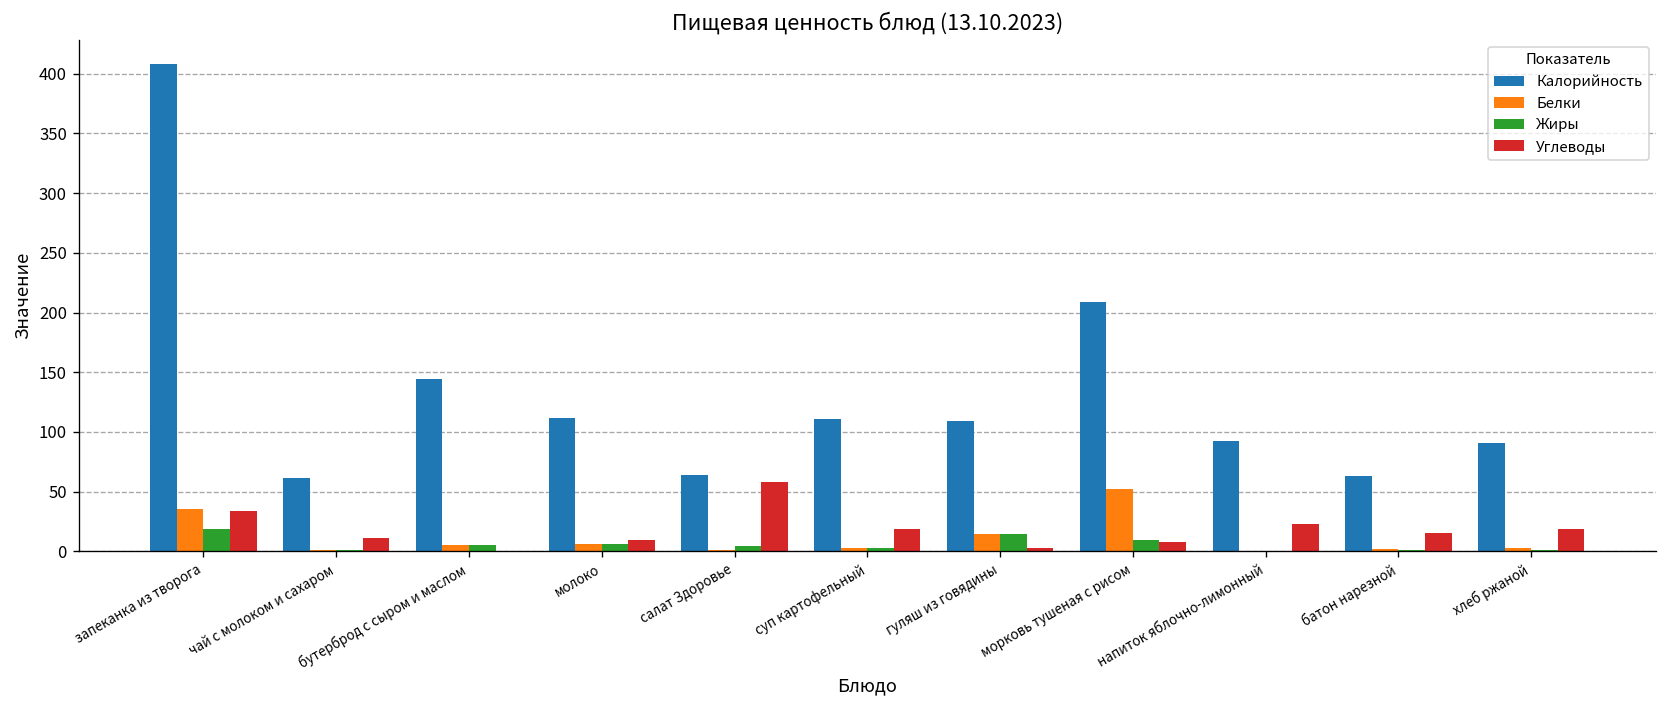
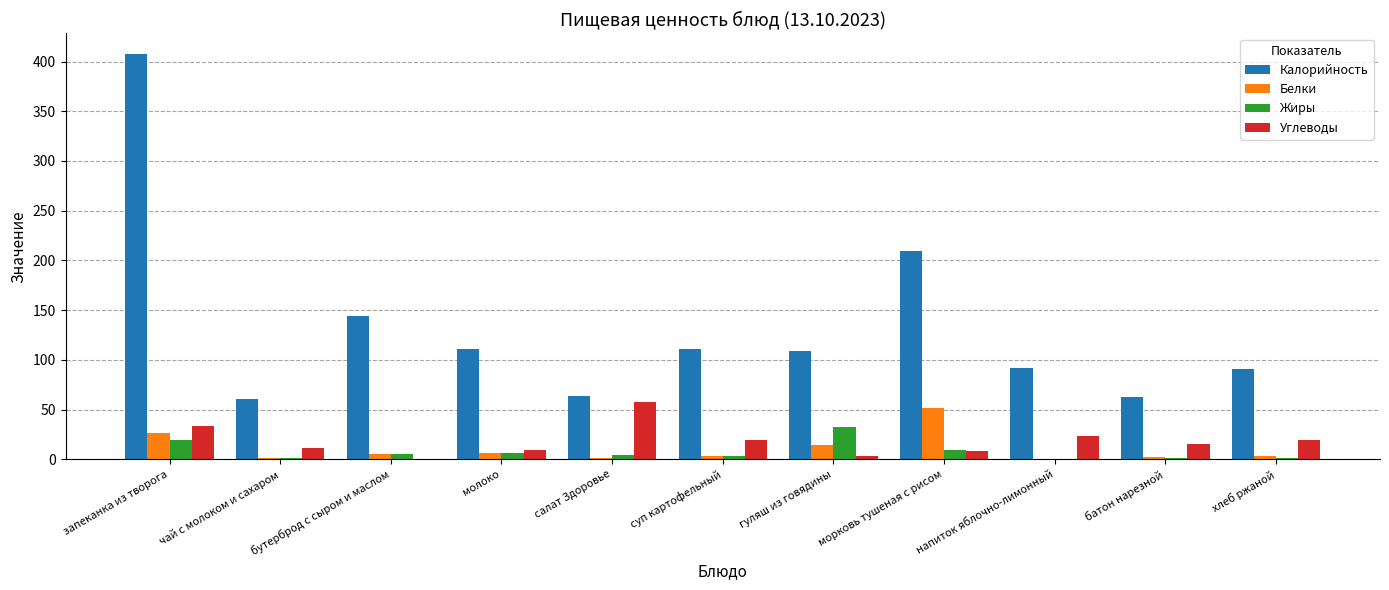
Белки, запеканка из творога: 40 -> 30
Жиры, гуляш из говядины: 10 -> 30
